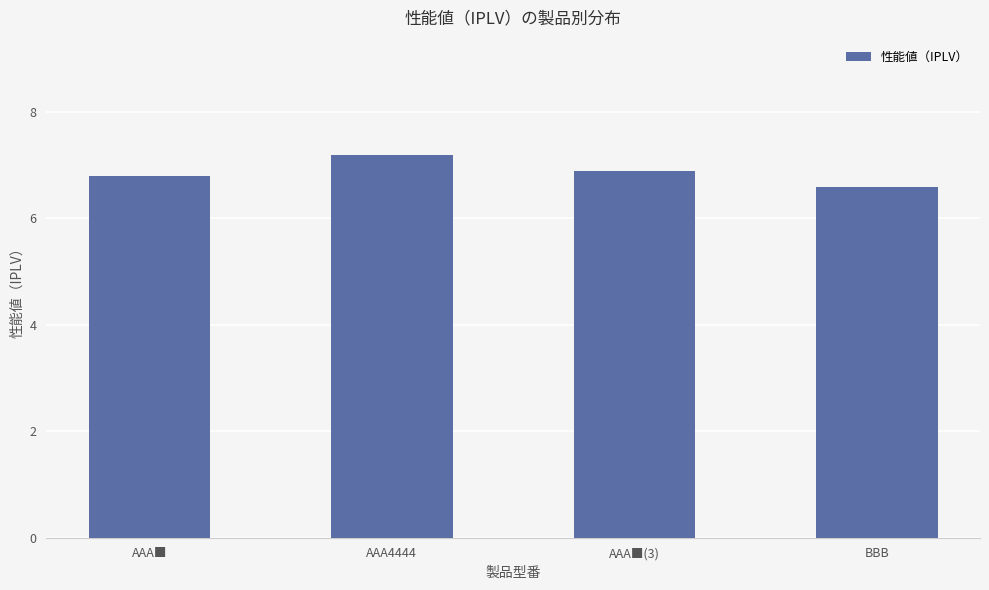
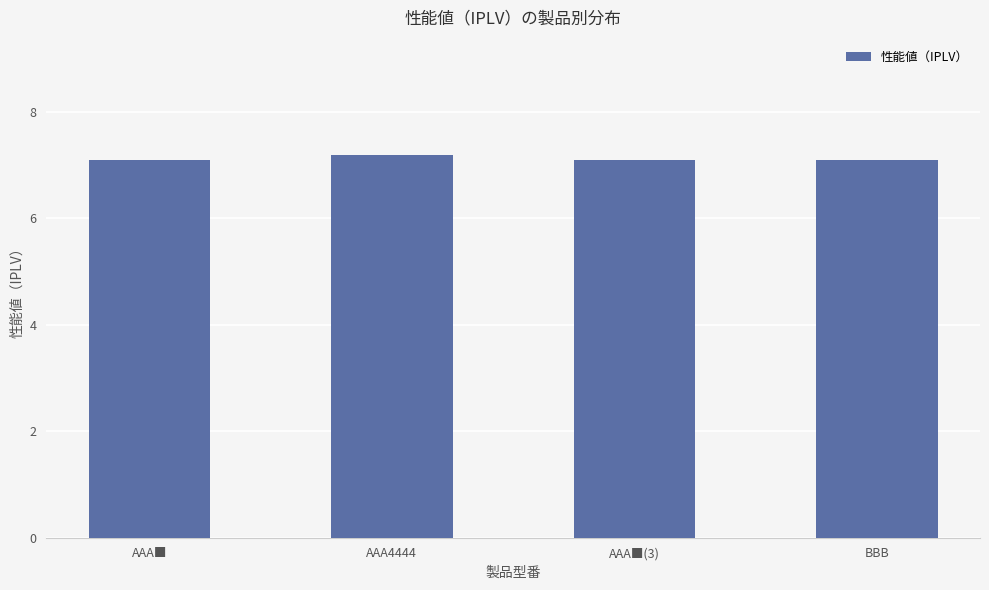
AAA■: 6.8 -> 7.1
AAA■(3): 6.9 -> 7.1
BBB: 6.6 -> 7.1
